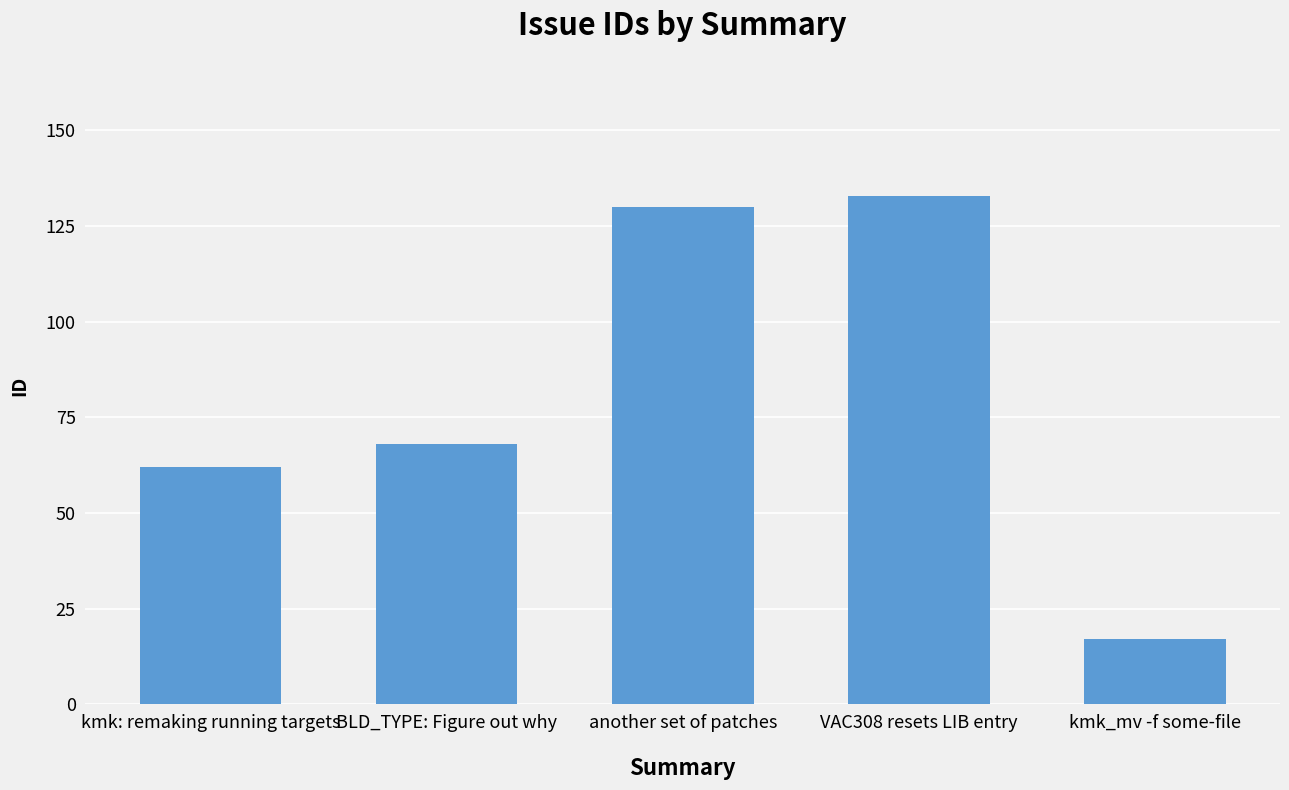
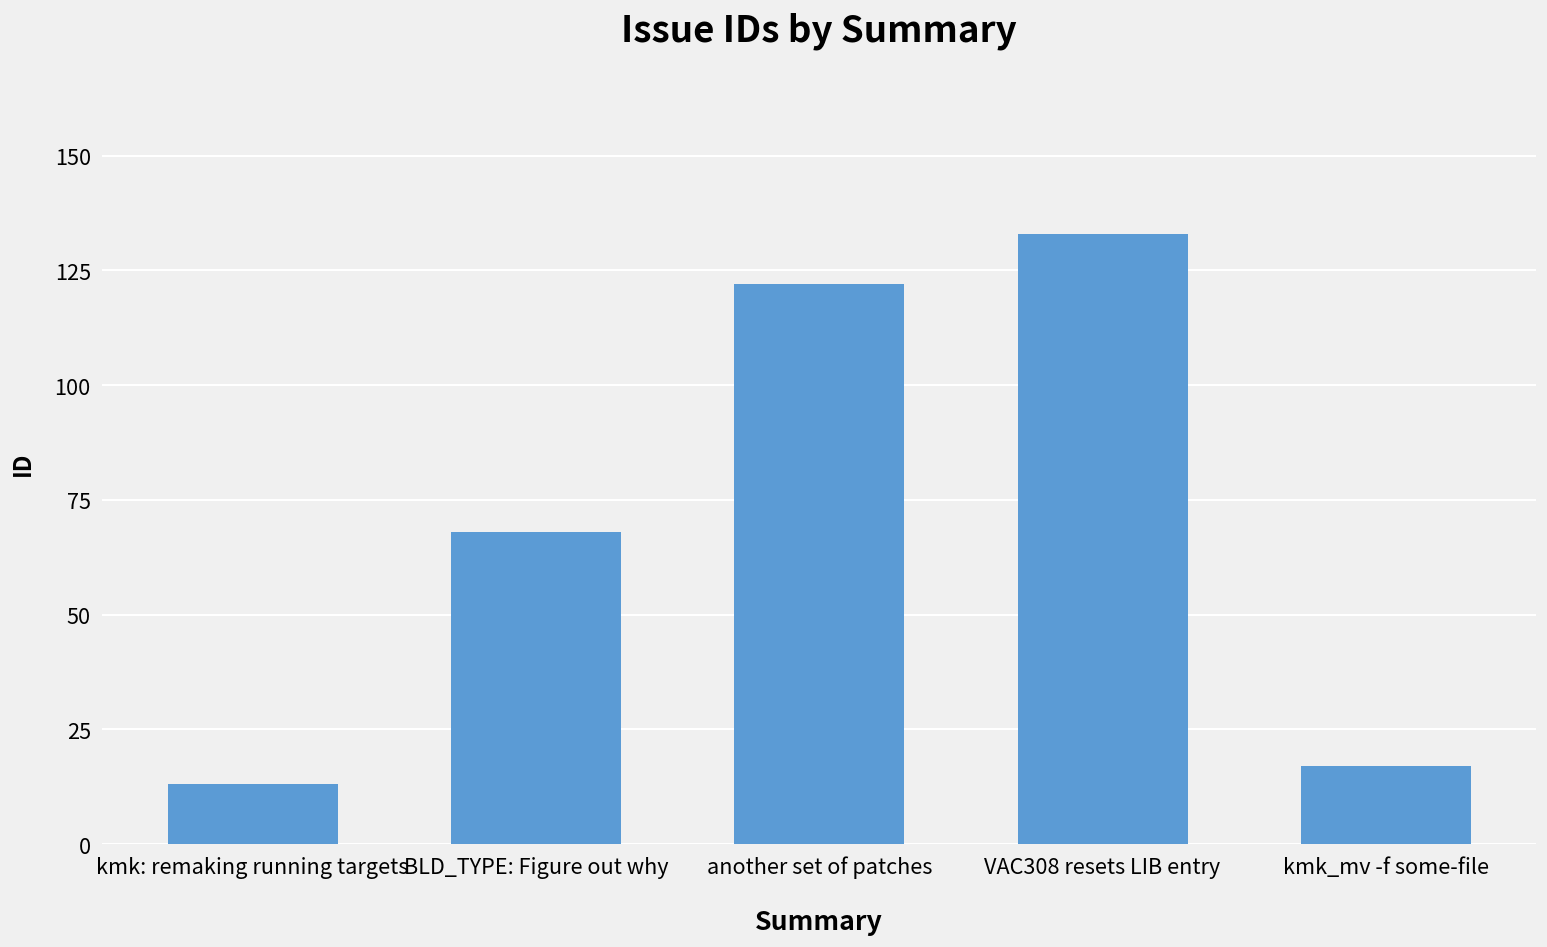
kmk: remaking running targets: 62 -> 13
another set of patches: 130 -> 122
